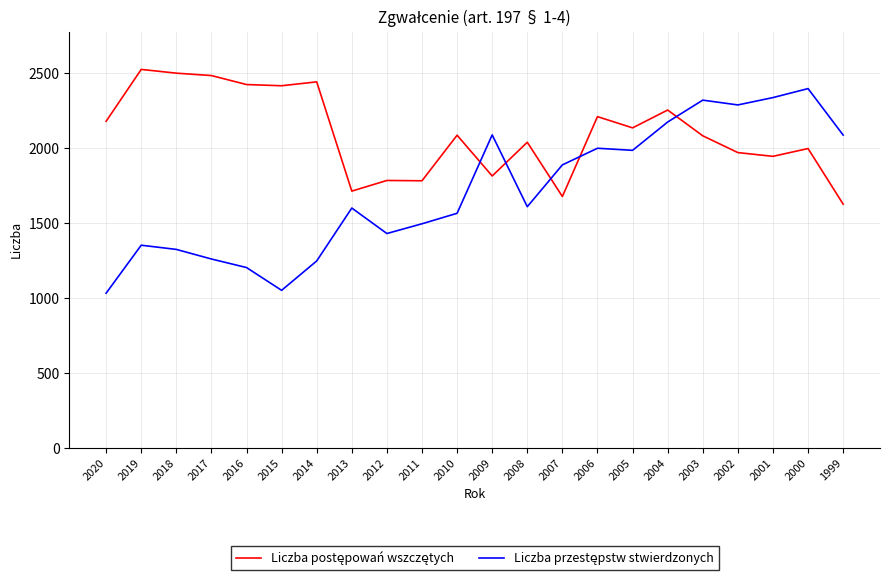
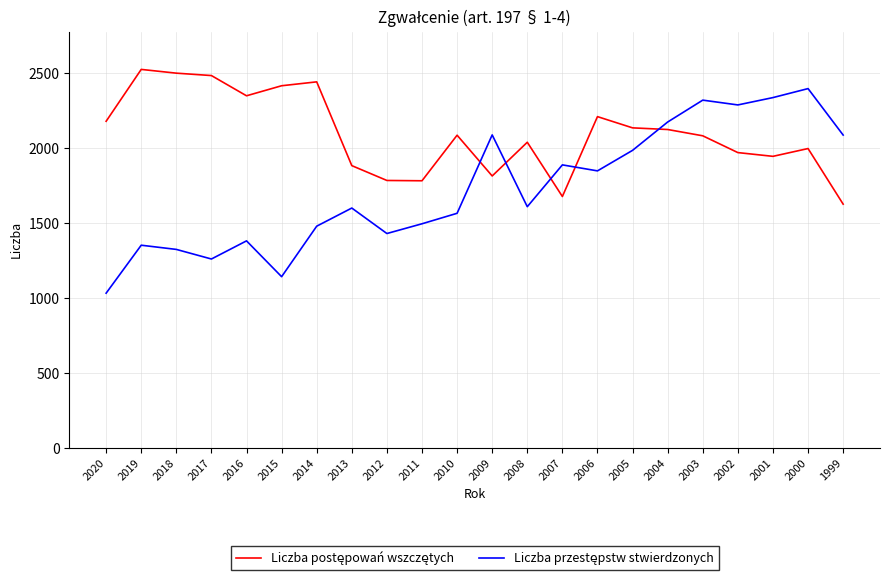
Liczba postępowań wszczętych, 2016: 2430 -> 2350
Liczba przestępstw stwierdzonych, 2016: 1210 -> 1380
Liczba przestępstw stwierdzonych, 2015: 1050 -> 1140
Liczba przestępstw stwierdzonych, 2014: 1250 -> 1480
Liczba postępowań wszczętych, 2013: 1720 -> 1890
Liczba przestępstw stwierdzonych, 2006: 2000 -> 1850
Liczba postępowań wszczętych, 2004: 2260 -> 2130
